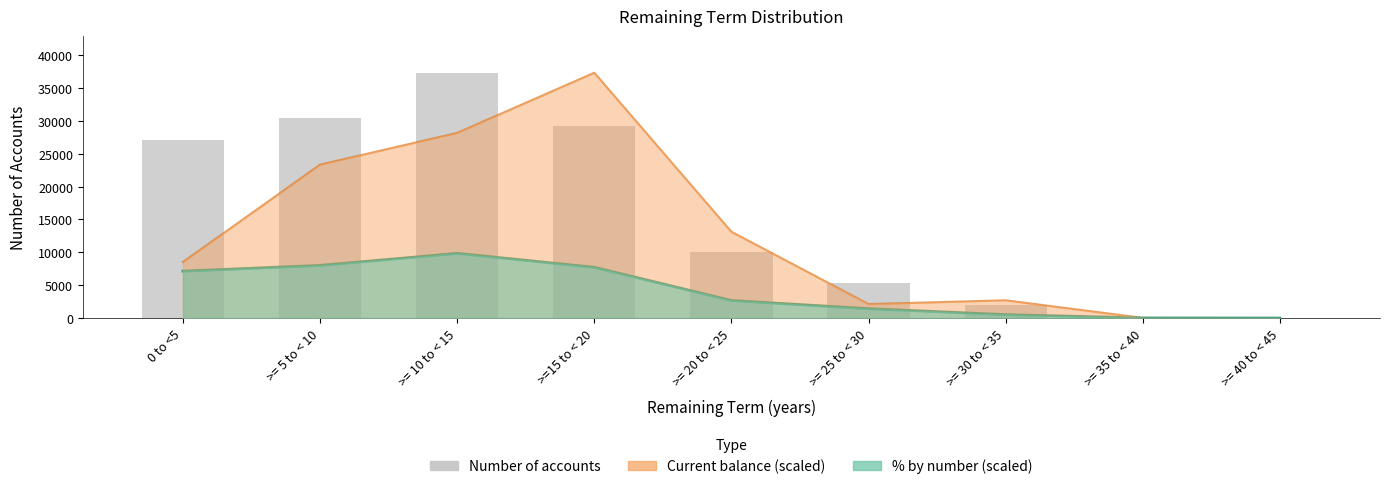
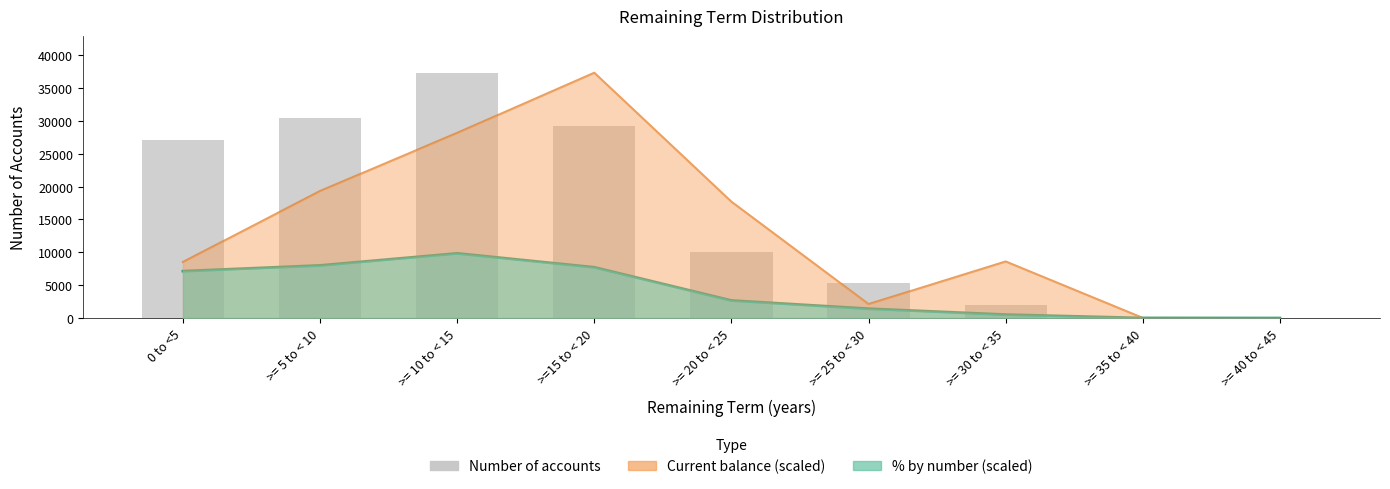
Current balance (scaled), >= 5 to < 10: 23000 -> 19000
Current balance (scaled), >= 20 to < 25: 13000 -> 18000
Current balance (scaled), >= 30 to < 35: 3000 -> 9000
